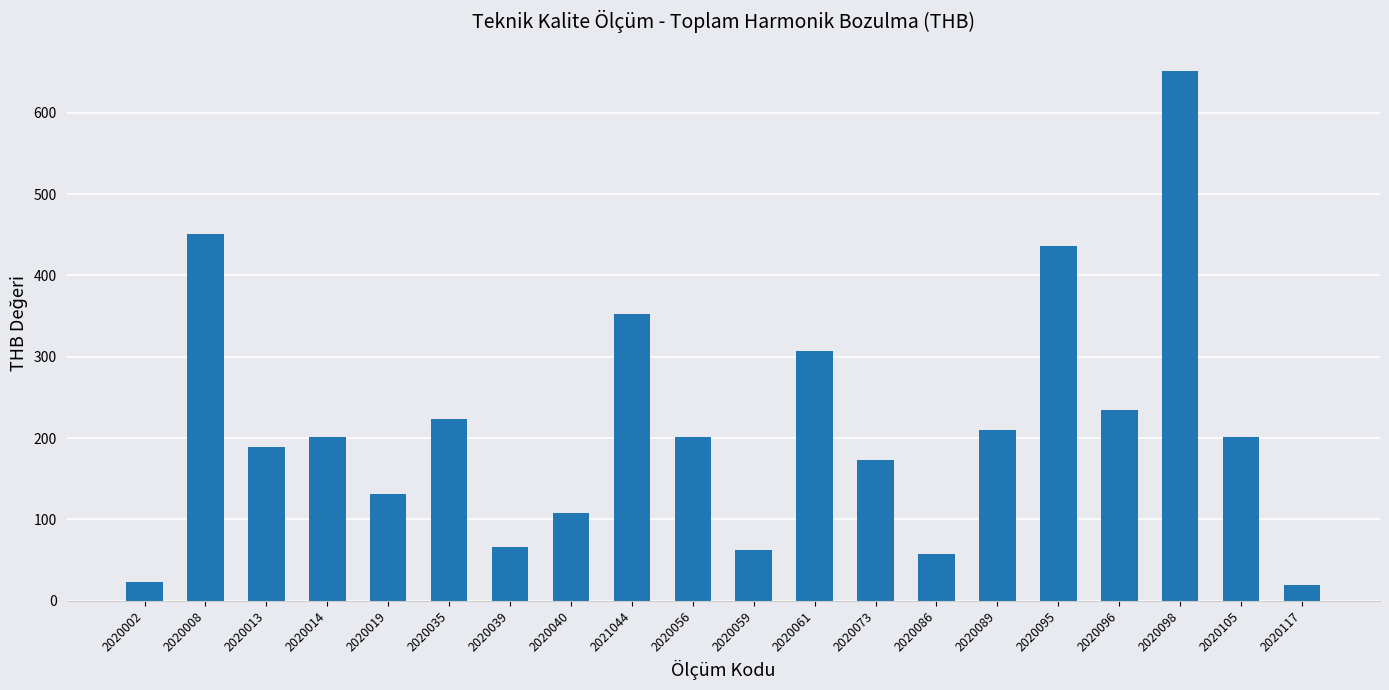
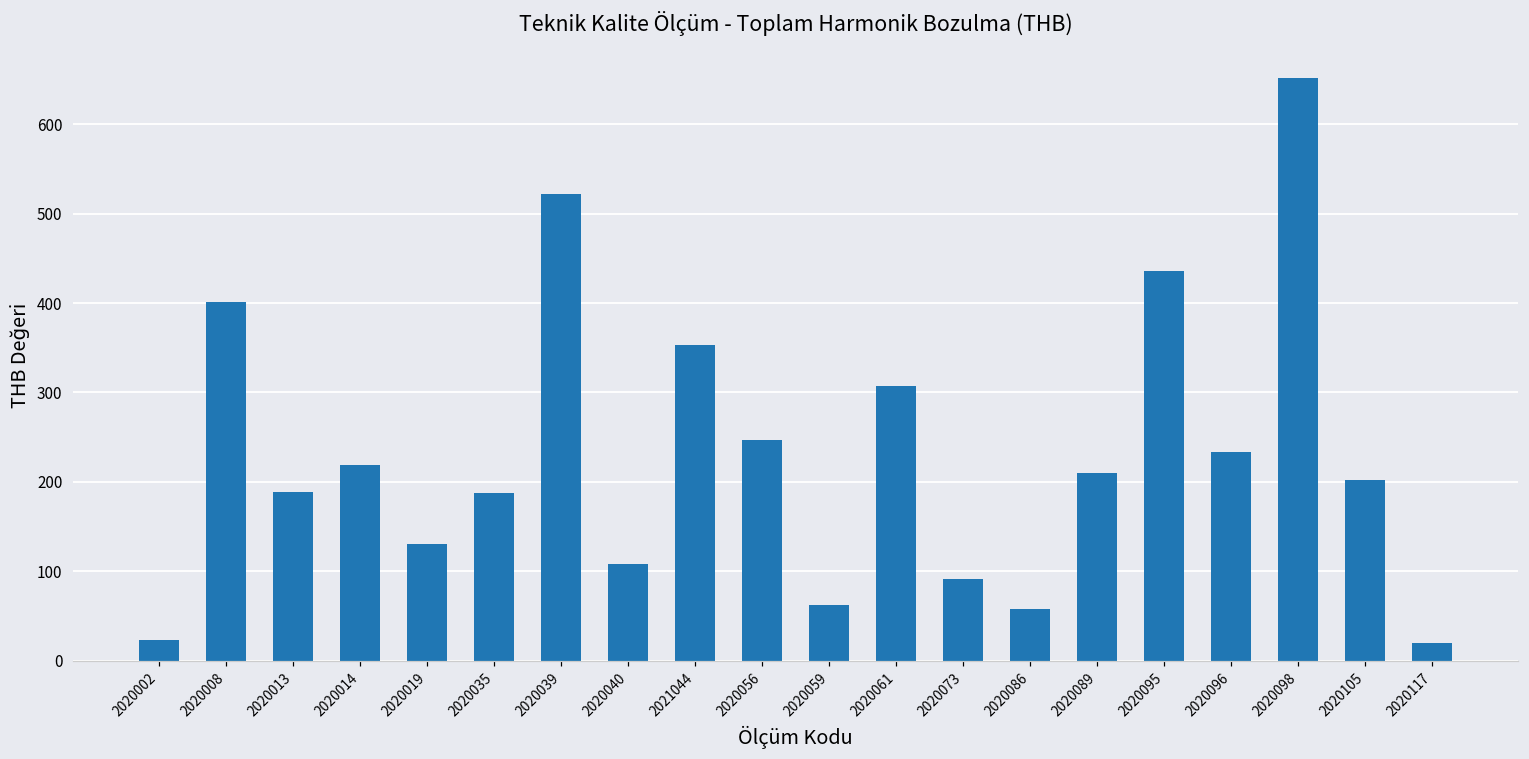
2020008: 450 -> 400
2020014: 200 -> 220
2020035: 220 -> 190
2020039: 70 -> 520
2020056: 200 -> 250
2020073: 170 -> 90
